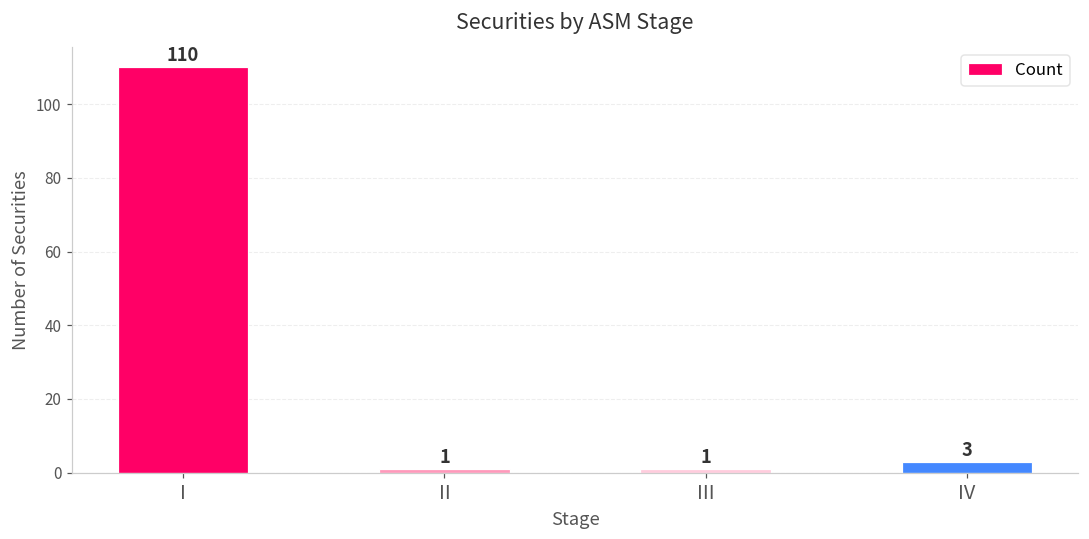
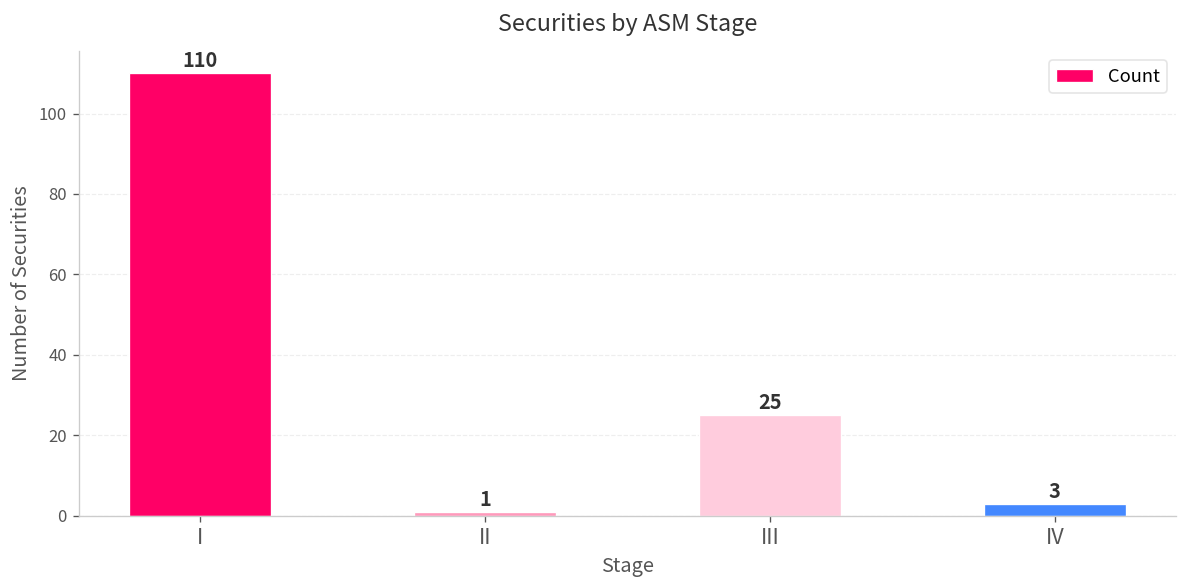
III: 1 -> 25
